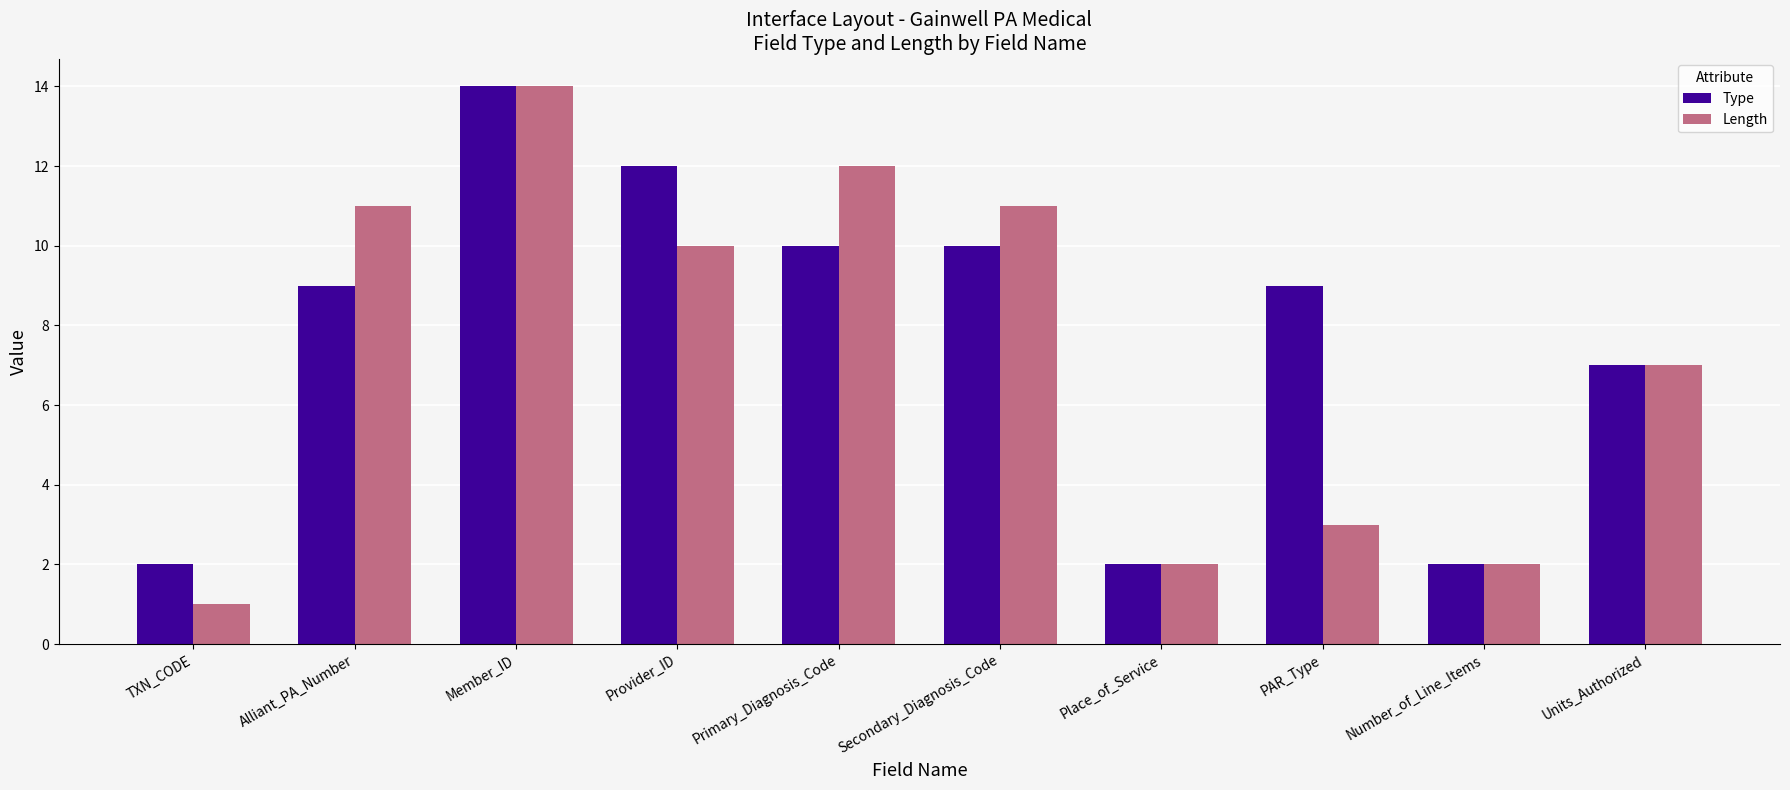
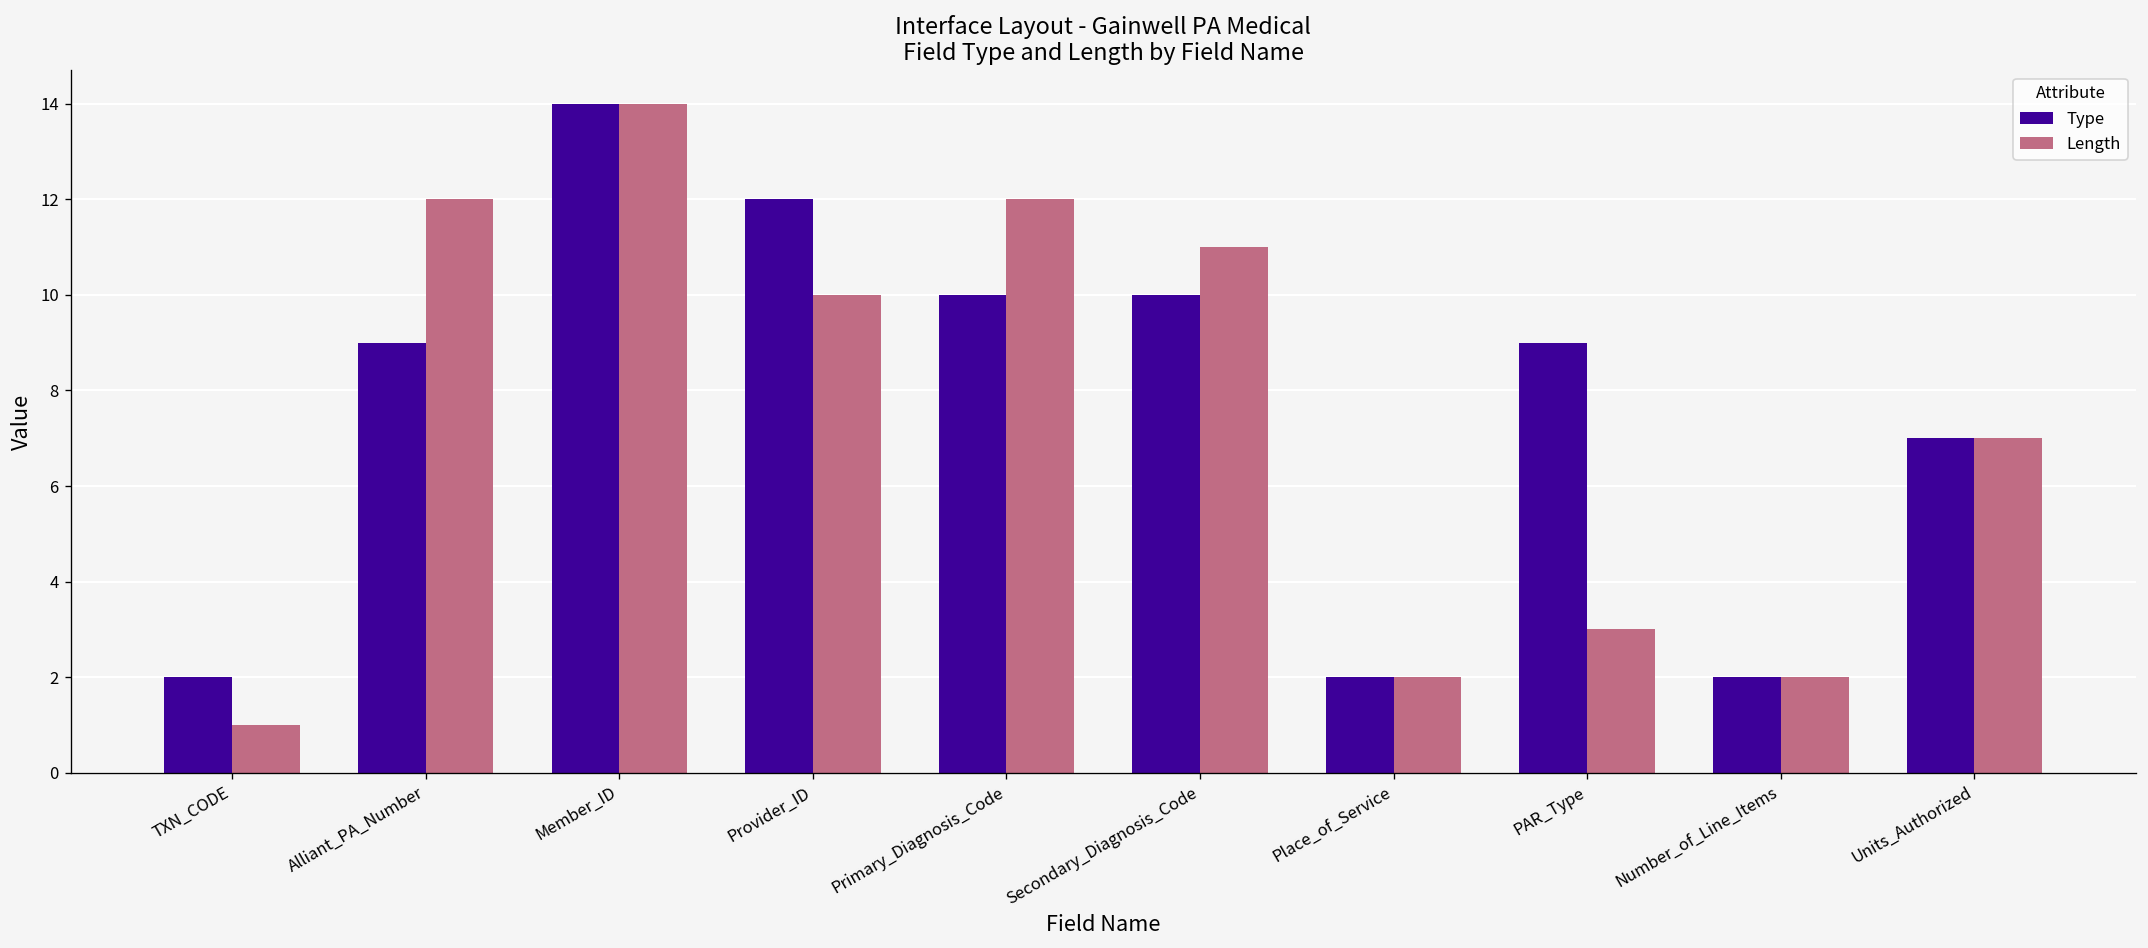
Length, Alliant_PA_Number: 11 -> 12
